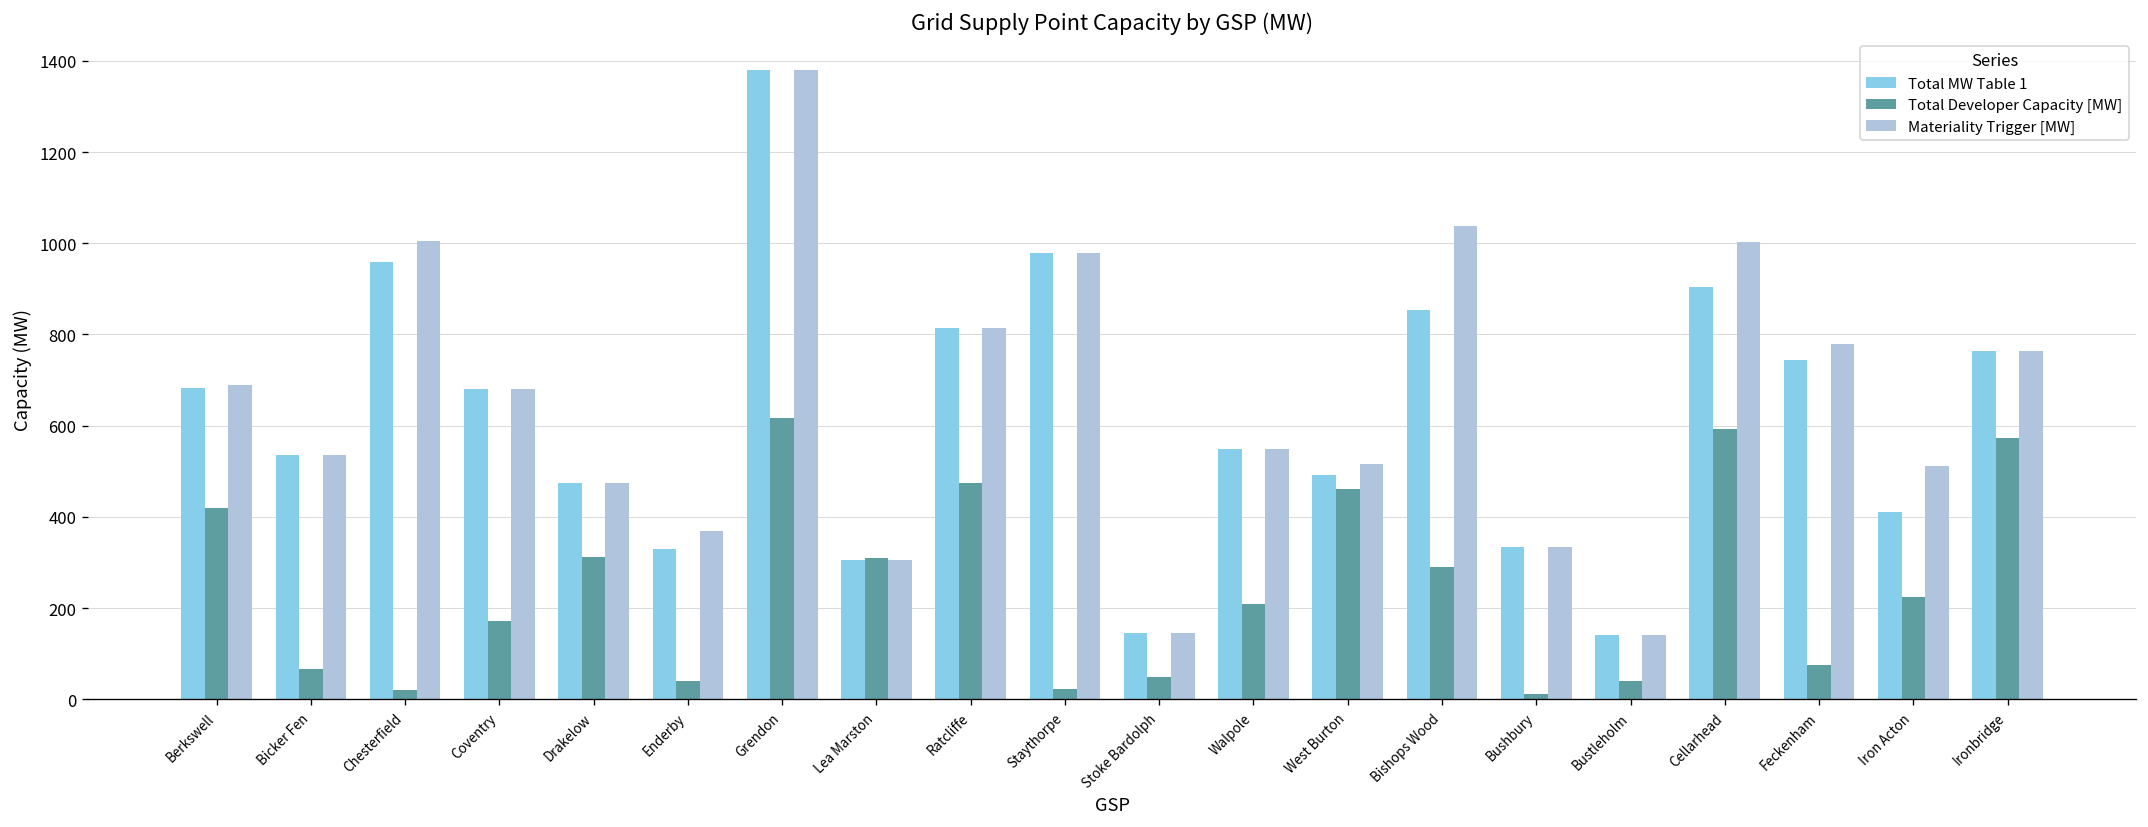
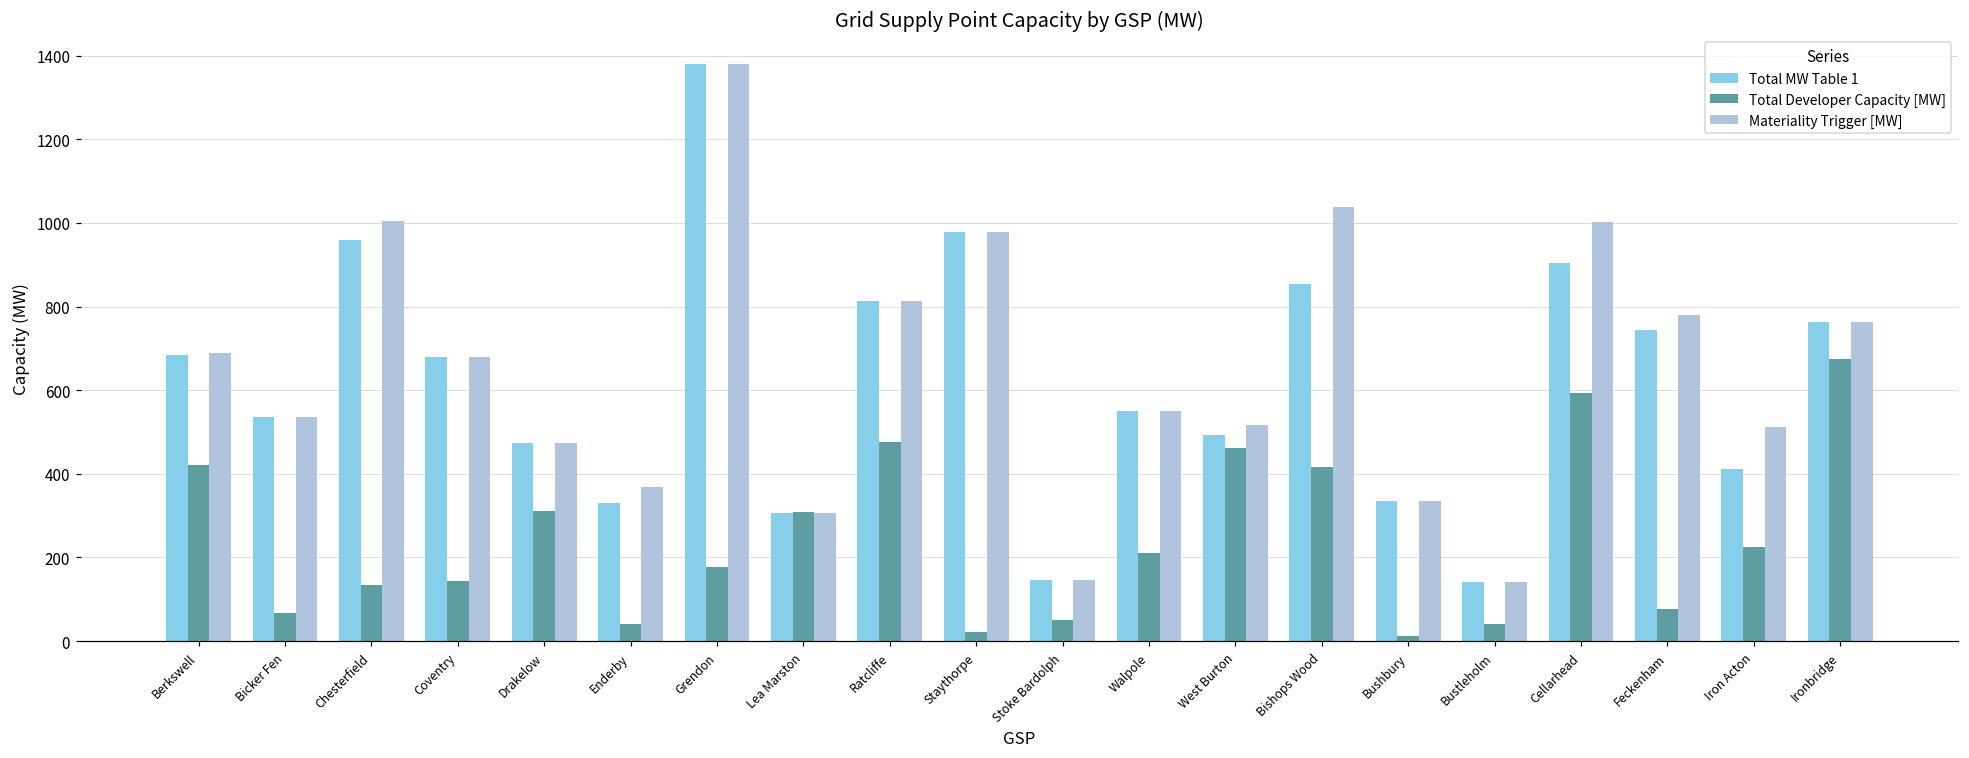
Total Developer Capacity [MW], Chesterfield: 20 -> 130
Total Developer Capacity [MW], Coventry: 170 -> 140
Total Developer Capacity [MW], Grendon: 620 -> 180
Total Developer Capacity [MW], Bishops Wood: 290 -> 420
Total Developer Capacity [MW], Ironbridge: 570 -> 680
